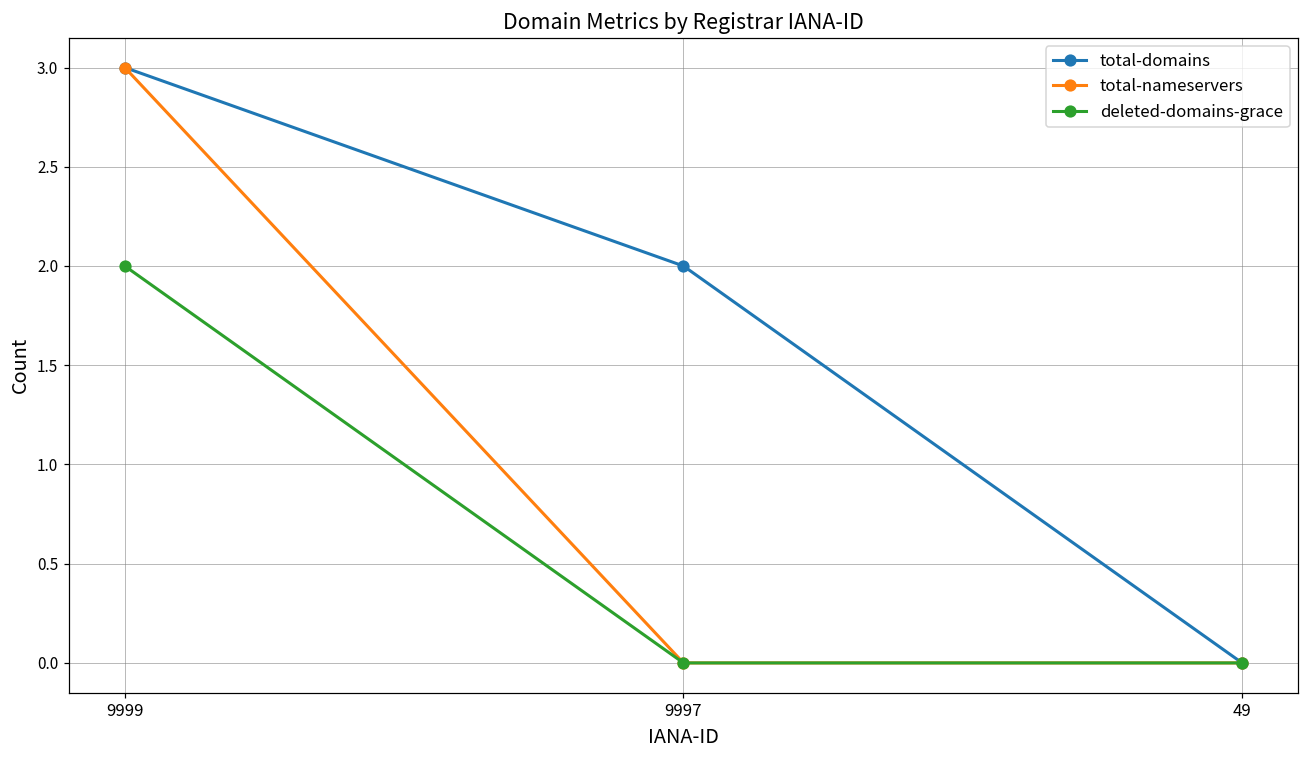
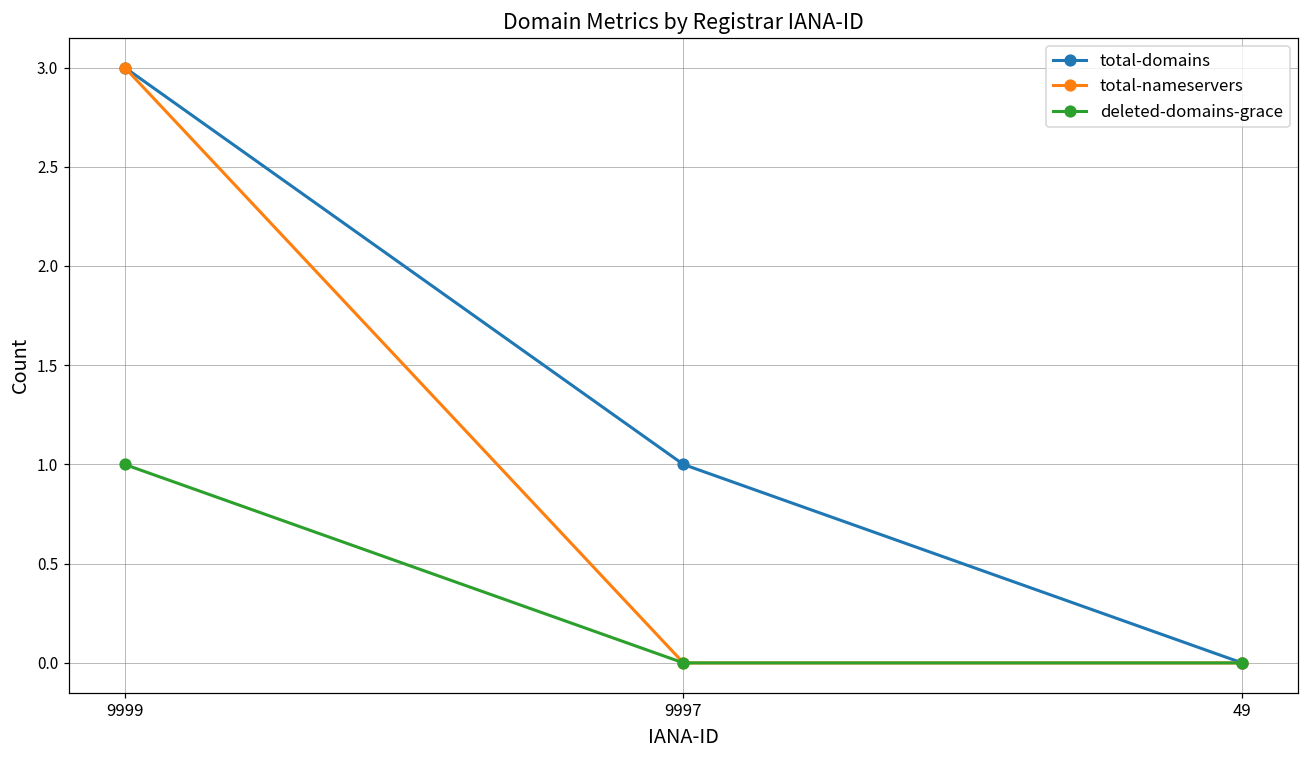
deleted-domains-grace, 9999: 2 -> 1
total-domains, 9997: 2 -> 1
